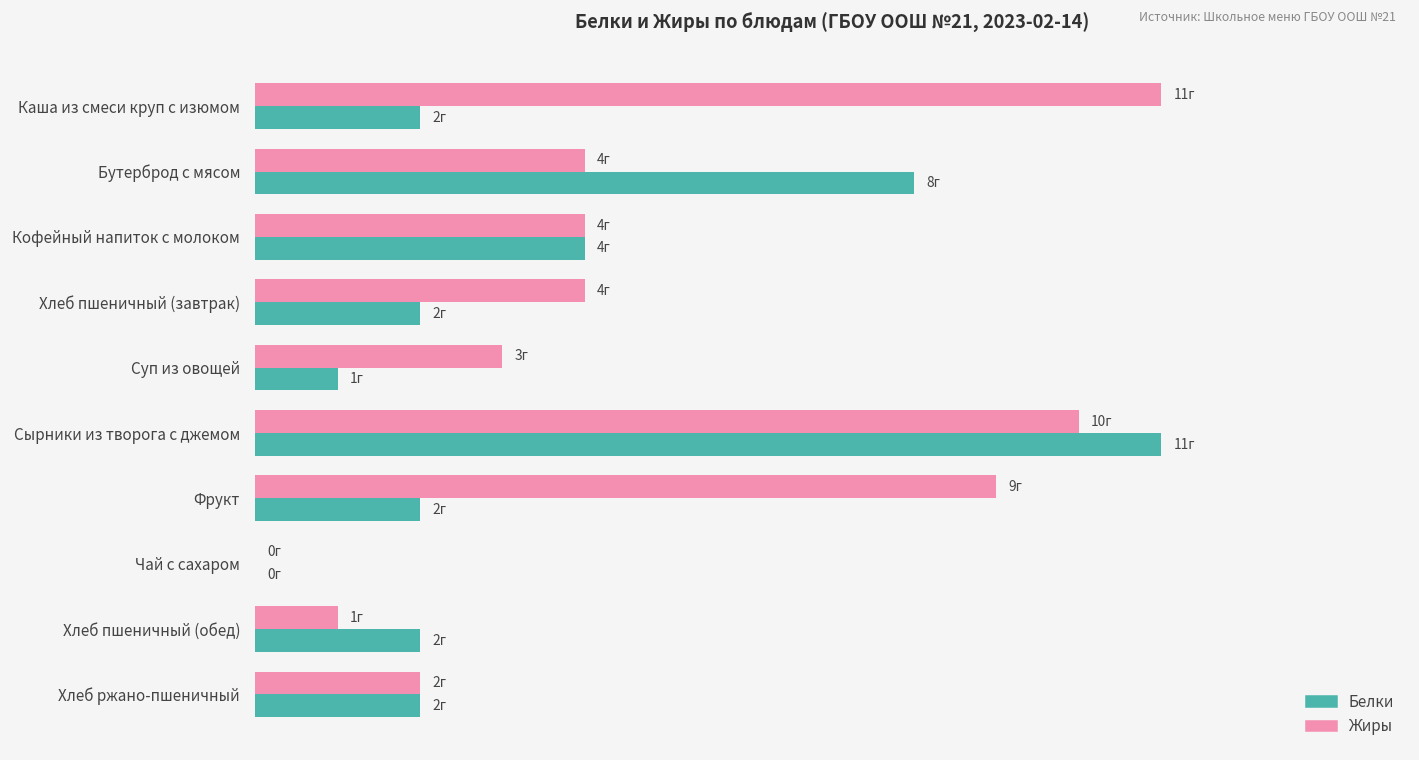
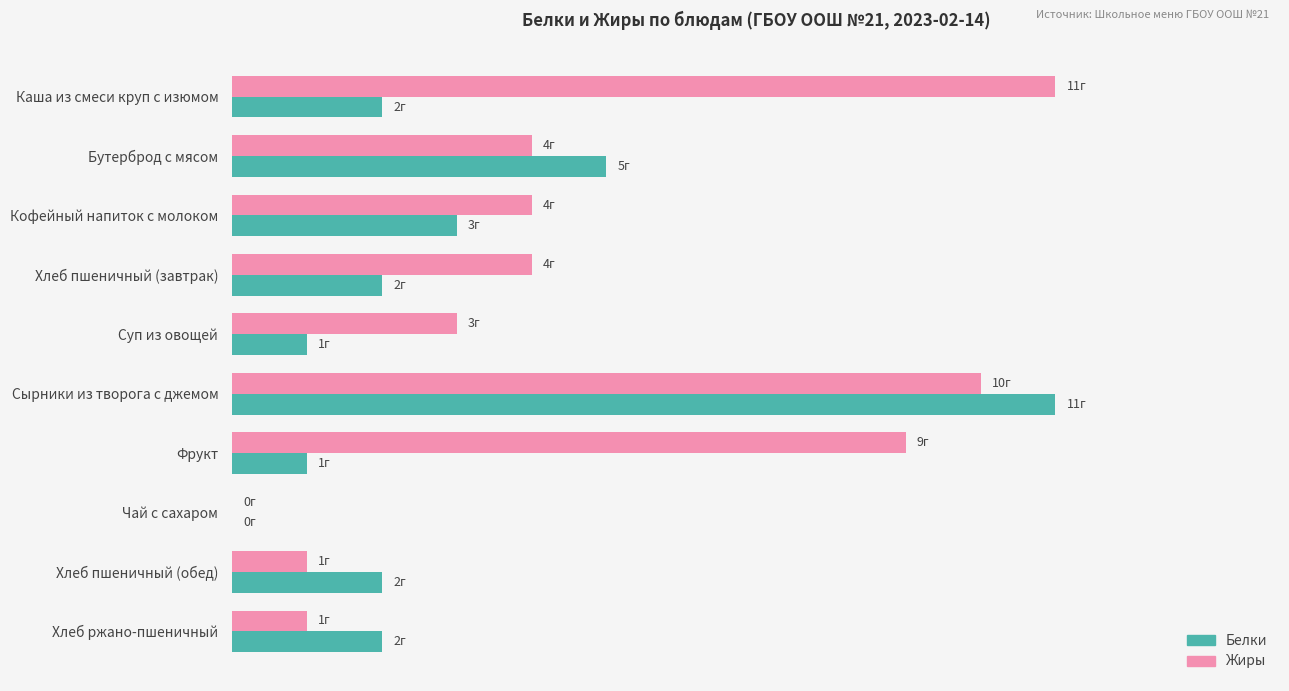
Белки, Бутерброд с мясом: 8г -> 5г
Белки, Кофейный напиток с молоком: 4г -> 3г
Белки, Фрукт: 2г -> 1г
Жиры, Хлеб ржано-пшеничный: 2г -> 1г
